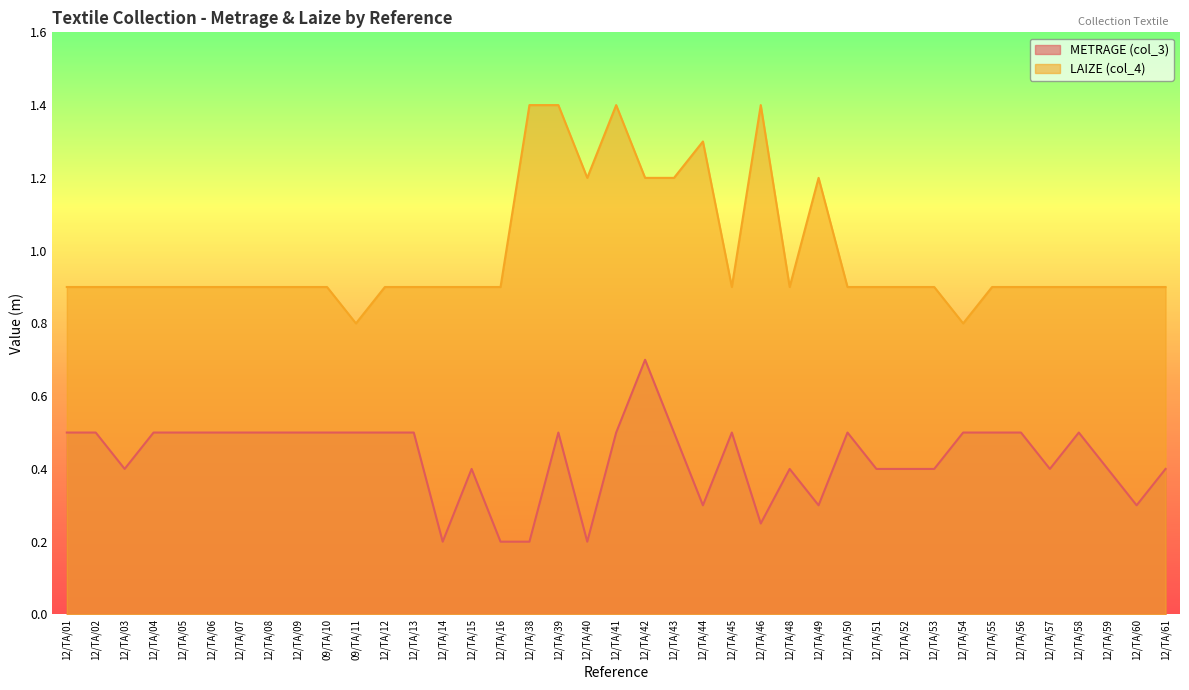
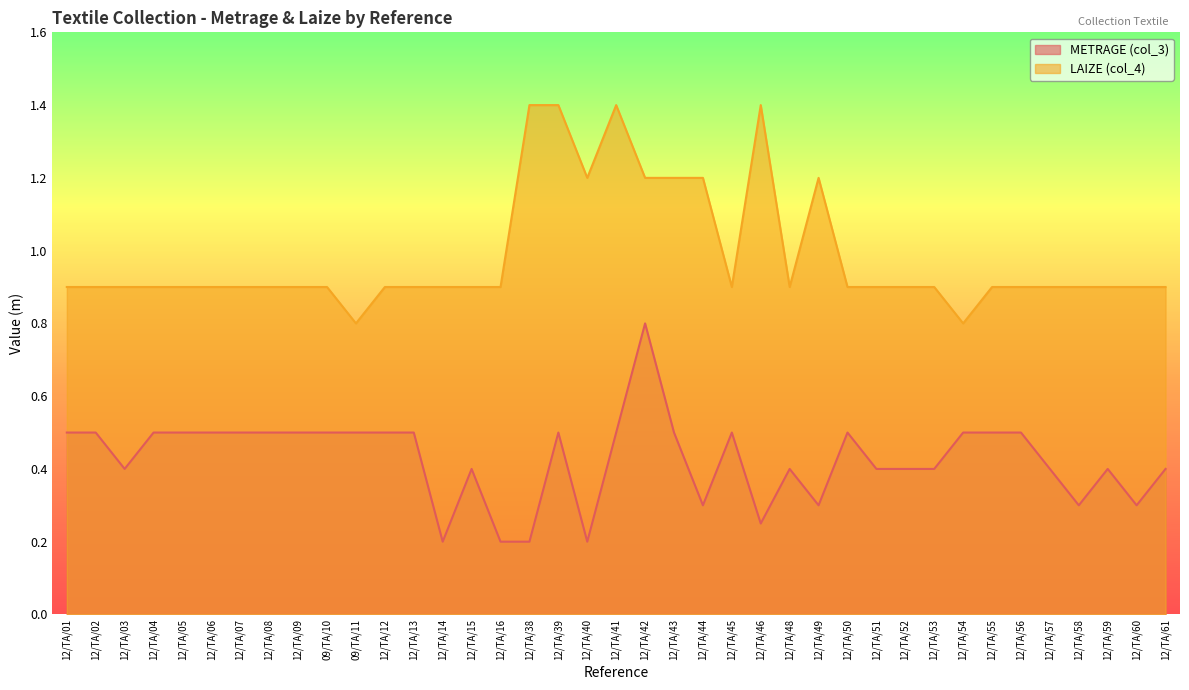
METRAGE (col_3), 12/TA/42: 0.7 -> 0.8
LAIZE (col_4), 12/TA/44: 1.3 -> 1.2
METRAGE (col_3), 12/TA/58: 0.5 -> 0.3
